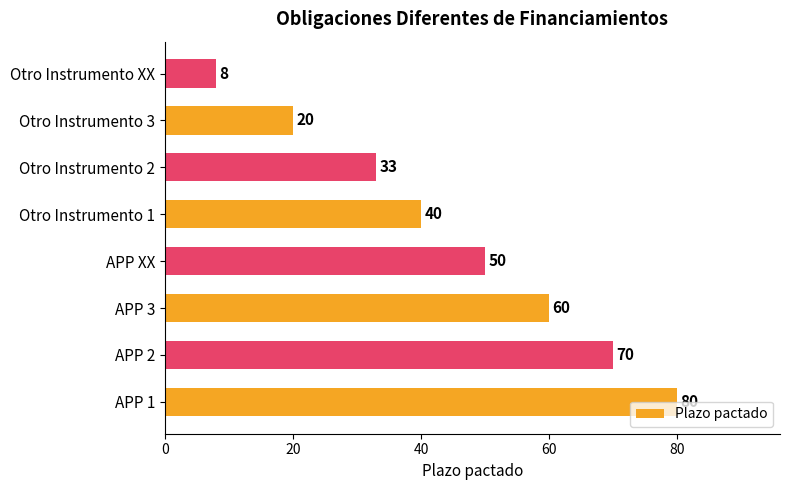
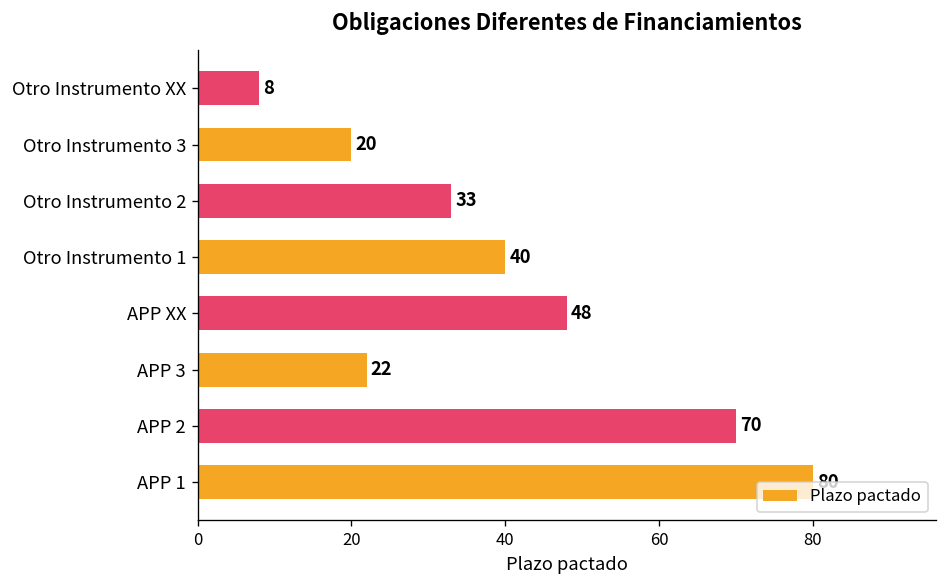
APP XX: 50 -> 48
APP 3: 60 -> 22
